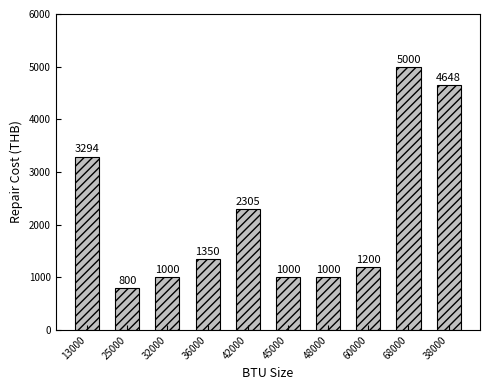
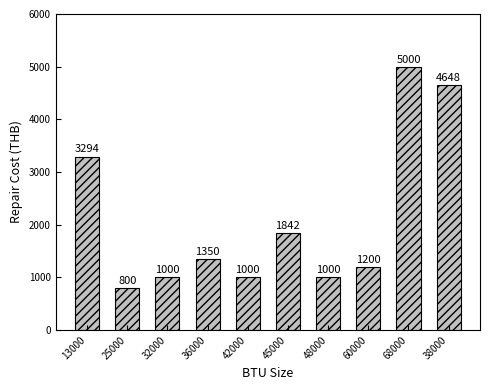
42000: 2305 -> 1000
45000: 1000 -> 1842
